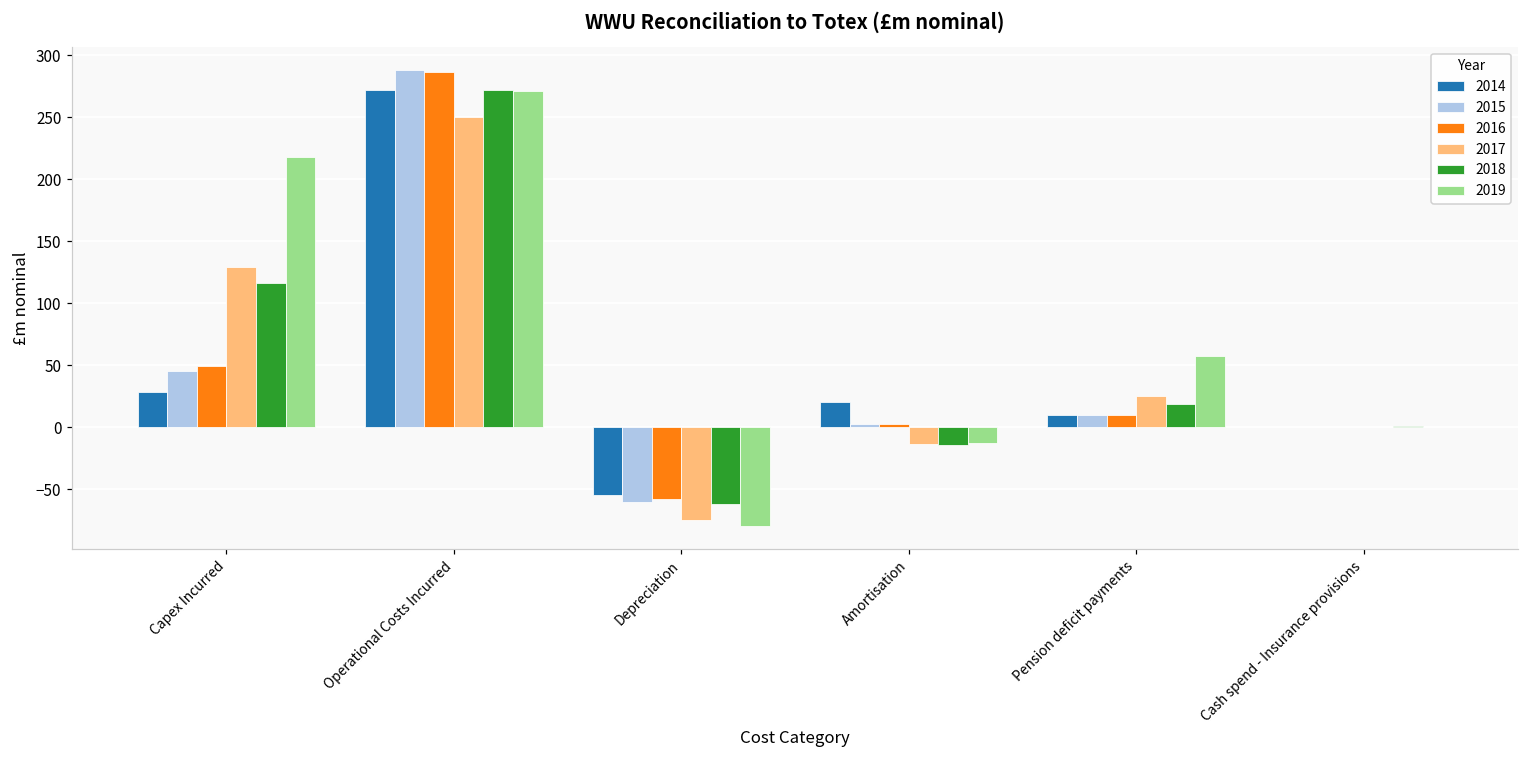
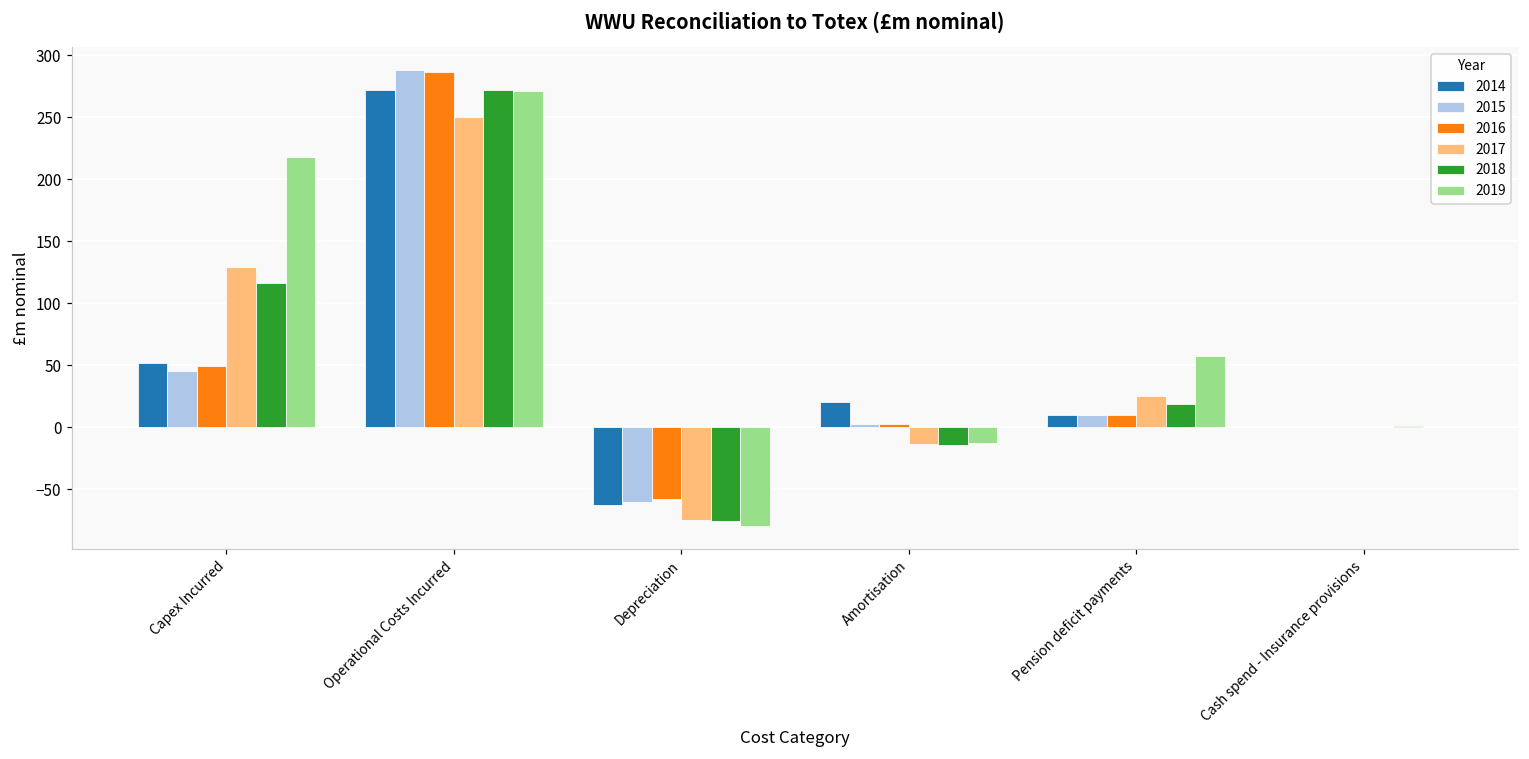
2014, Capex Incurred: 28 -> 52
2014, Depreciation: -55 -> -63
2018, Depreciation: -62 -> -76
